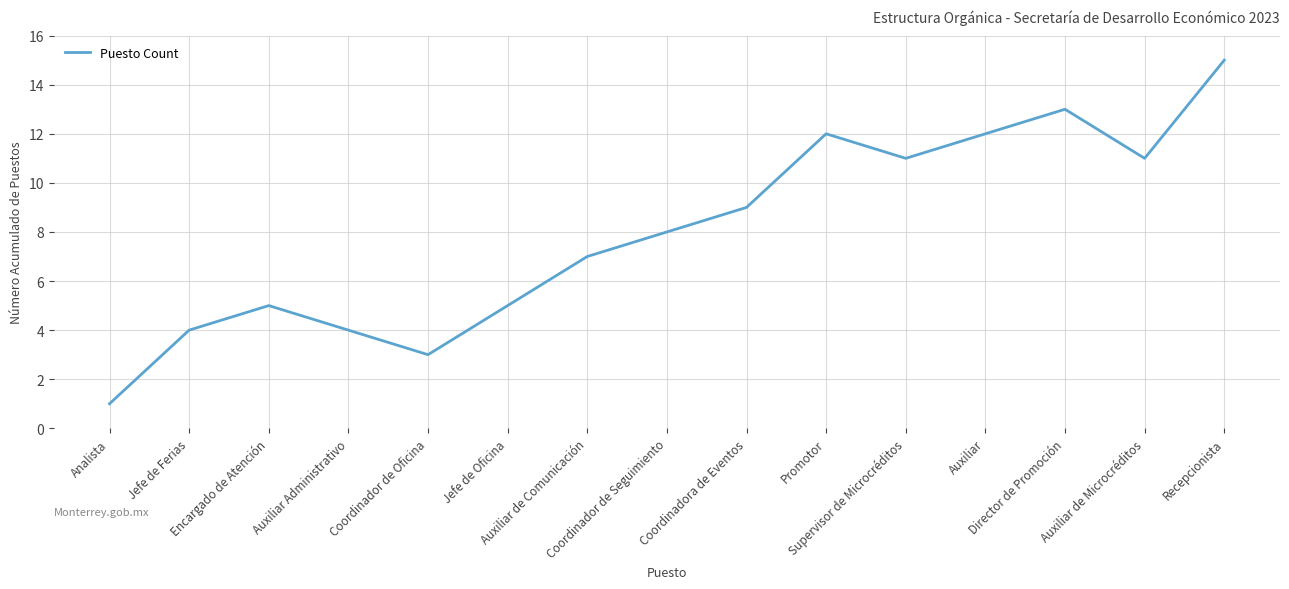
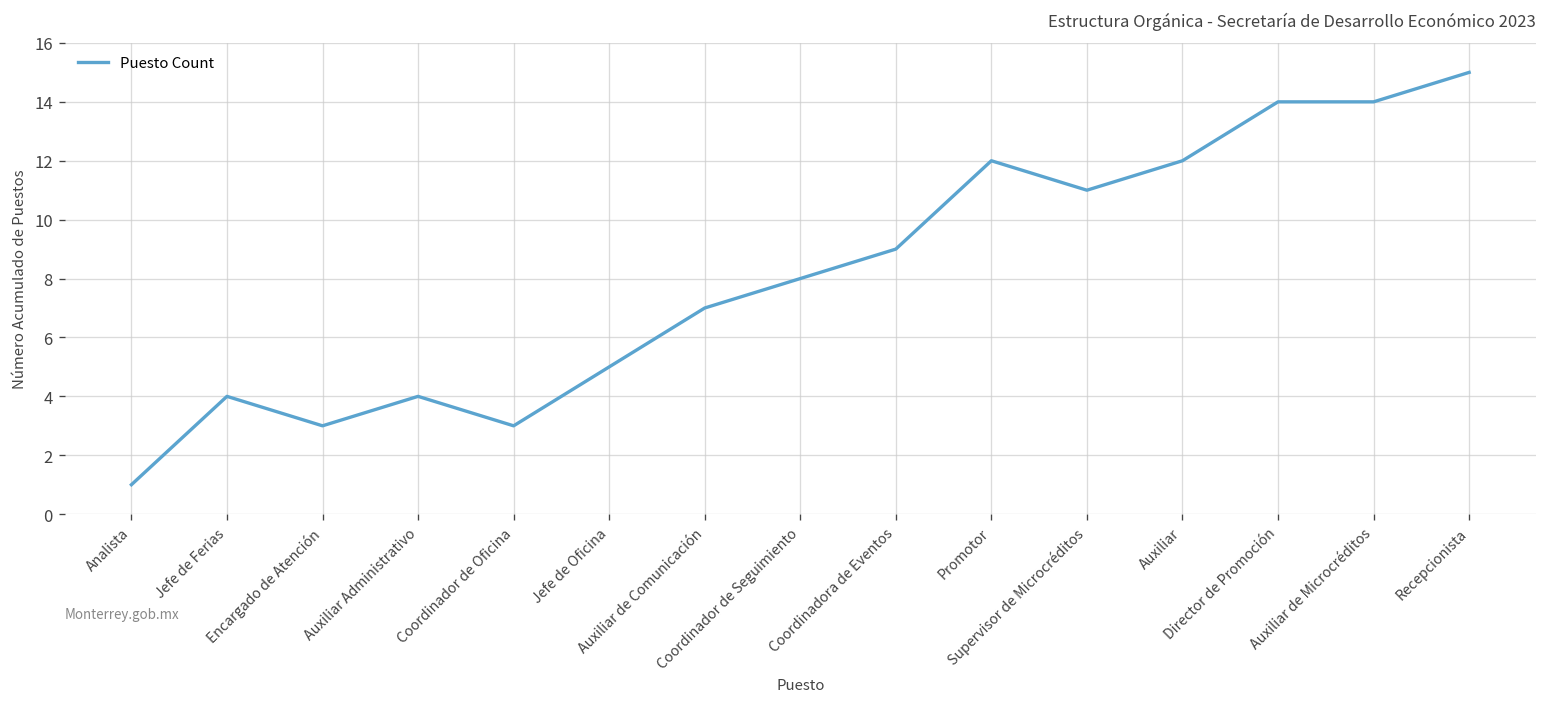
Encargado de Atención: 5 -> 3
Director de Promoción: 13 -> 14
Auxiliar de Microcréditos: 11 -> 14
